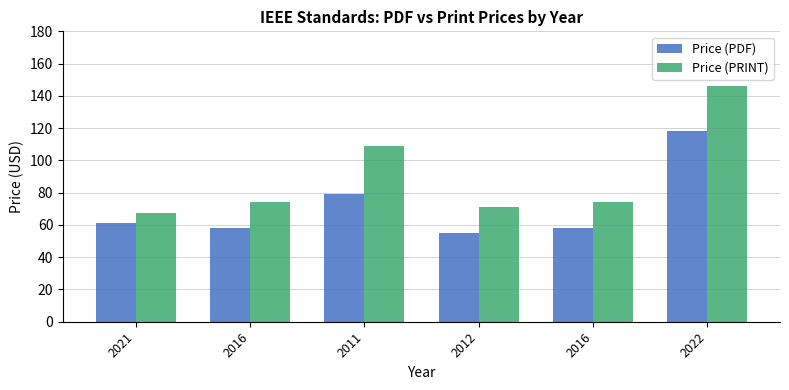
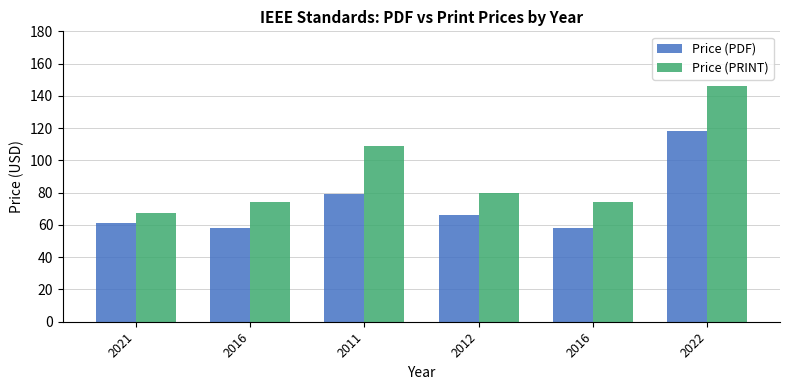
Price (PDF), 2012: 55 -> 66
Price (PRINT), 2012: 71 -> 80
